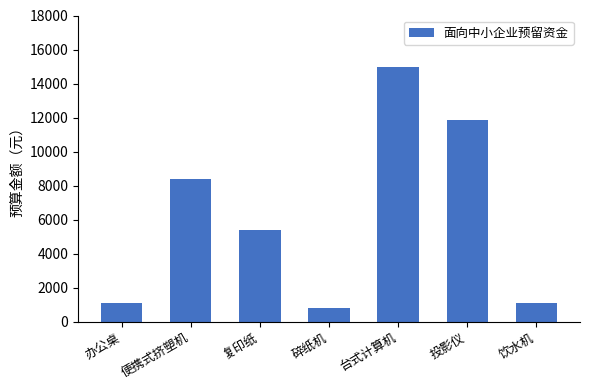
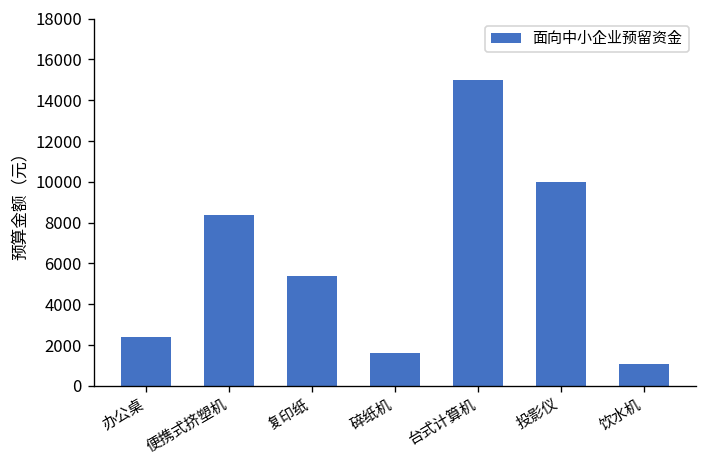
办公桌: 1100 -> 2400
碎纸机: 800 -> 1600
投影仪: 11800 -> 10000
